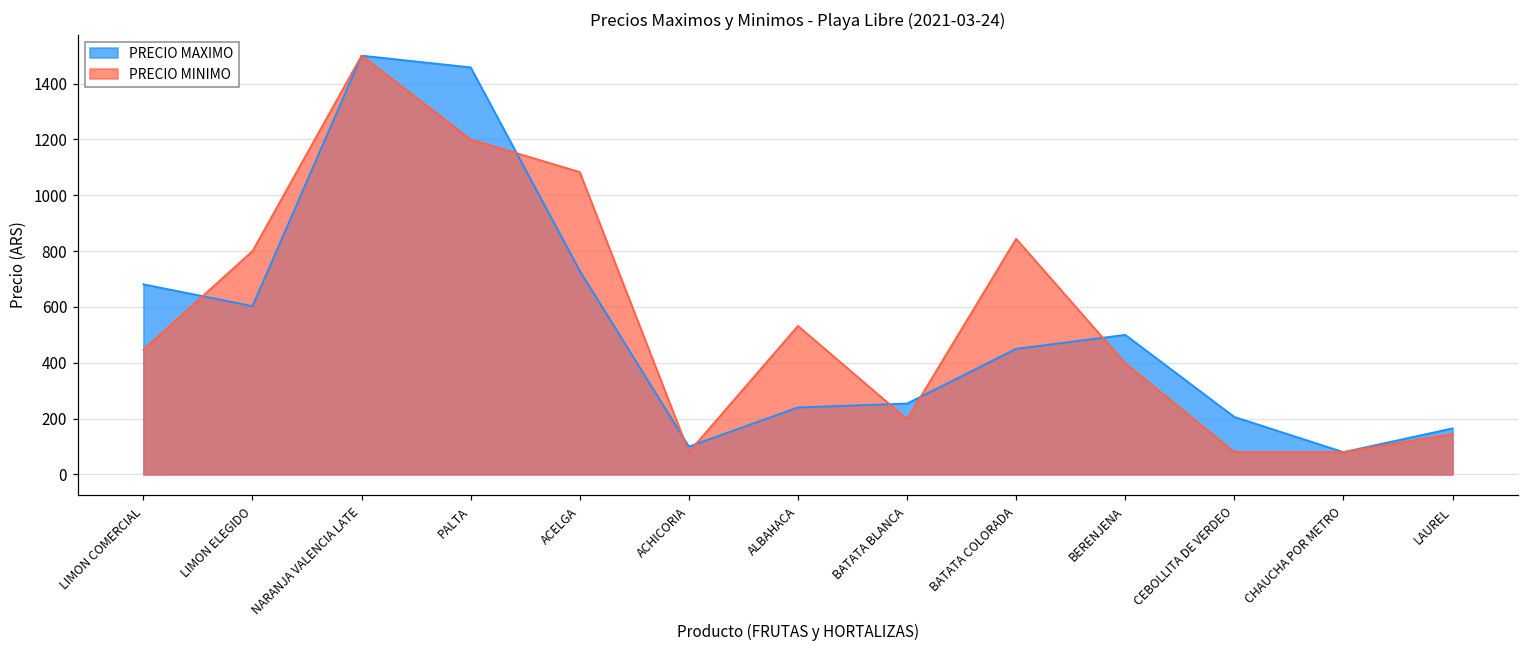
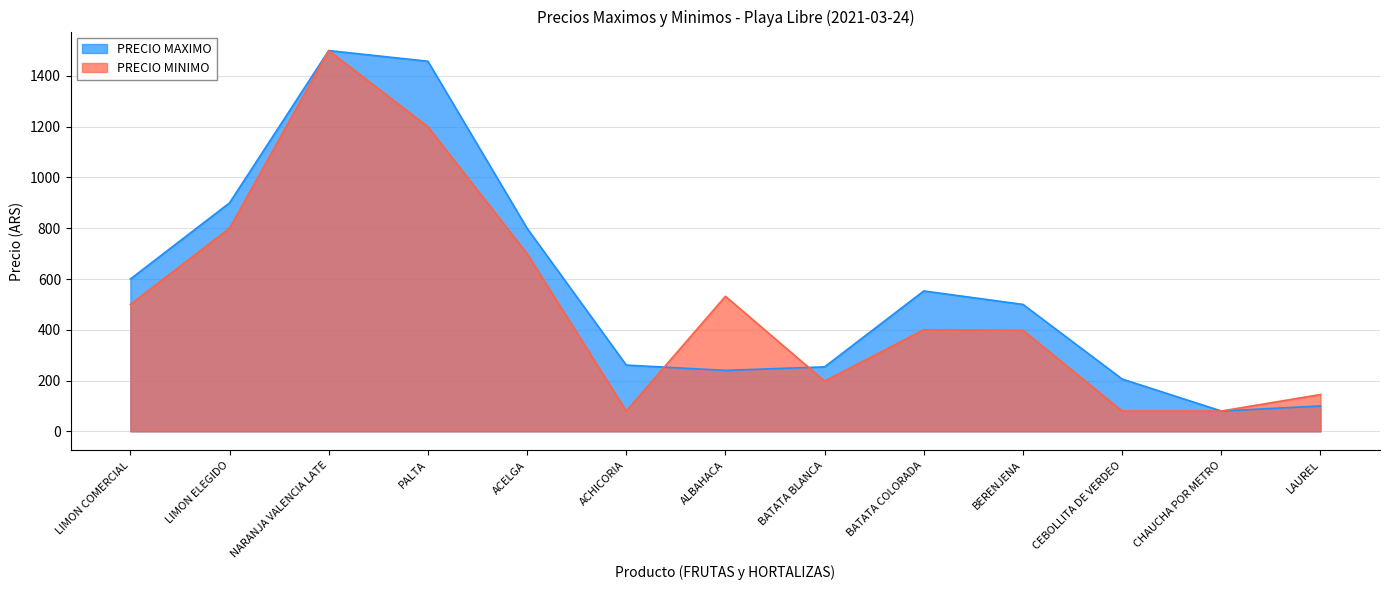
PRECIO MAXIMO, LIMON COMERCIAL: 680 -> 600
PRECIO MINIMO, LIMON COMERCIAL: 450 -> 500
PRECIO MAXIMO, LIMON ELEGIDO: 600 -> 900
PRECIO MAXIMO, ACELGA: 730 -> 800
PRECIO MINIMO, ACELGA: 1080 -> 700
PRECIO MAXIMO, ACHICORIA: 100 -> 260
PRECIO MAXIMO, BATATA COLORADA: 450 -> 550
PRECIO MINIMO, BATATA COLORADA: 840 -> 400
PRECIO MAXIMO, LAUREL: 170 -> 100
